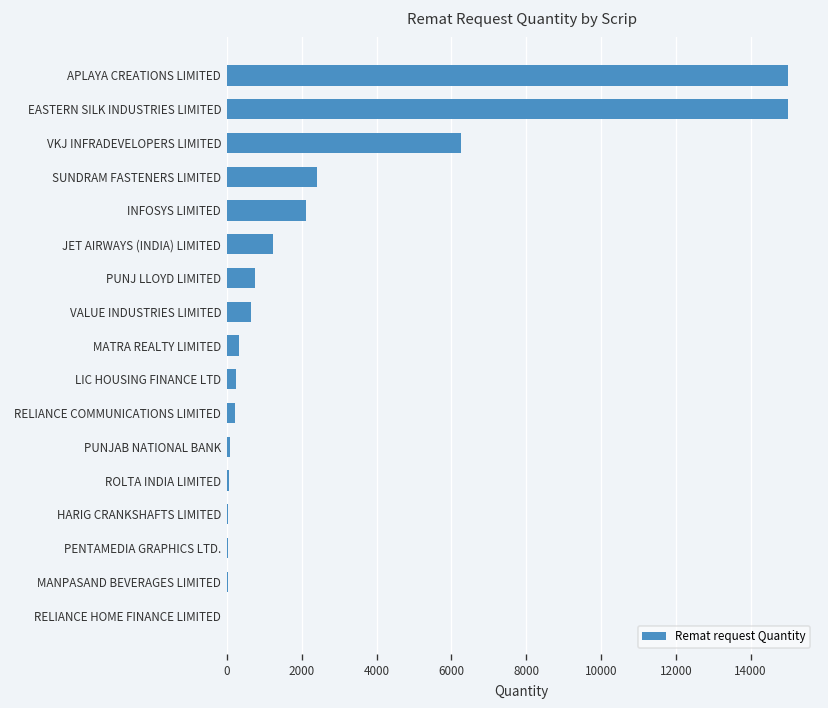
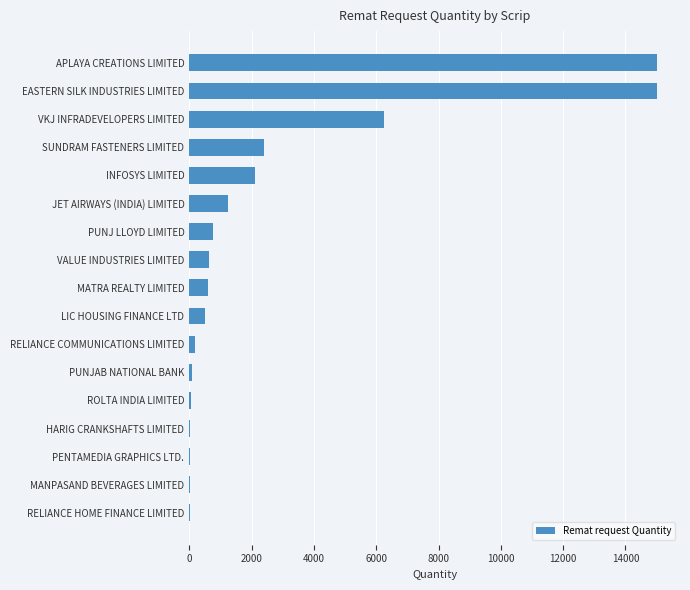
MATRA REALTY LIMITED: 300 -> 600
LIC HOUSING FINANCE LTD: 200 -> 500
